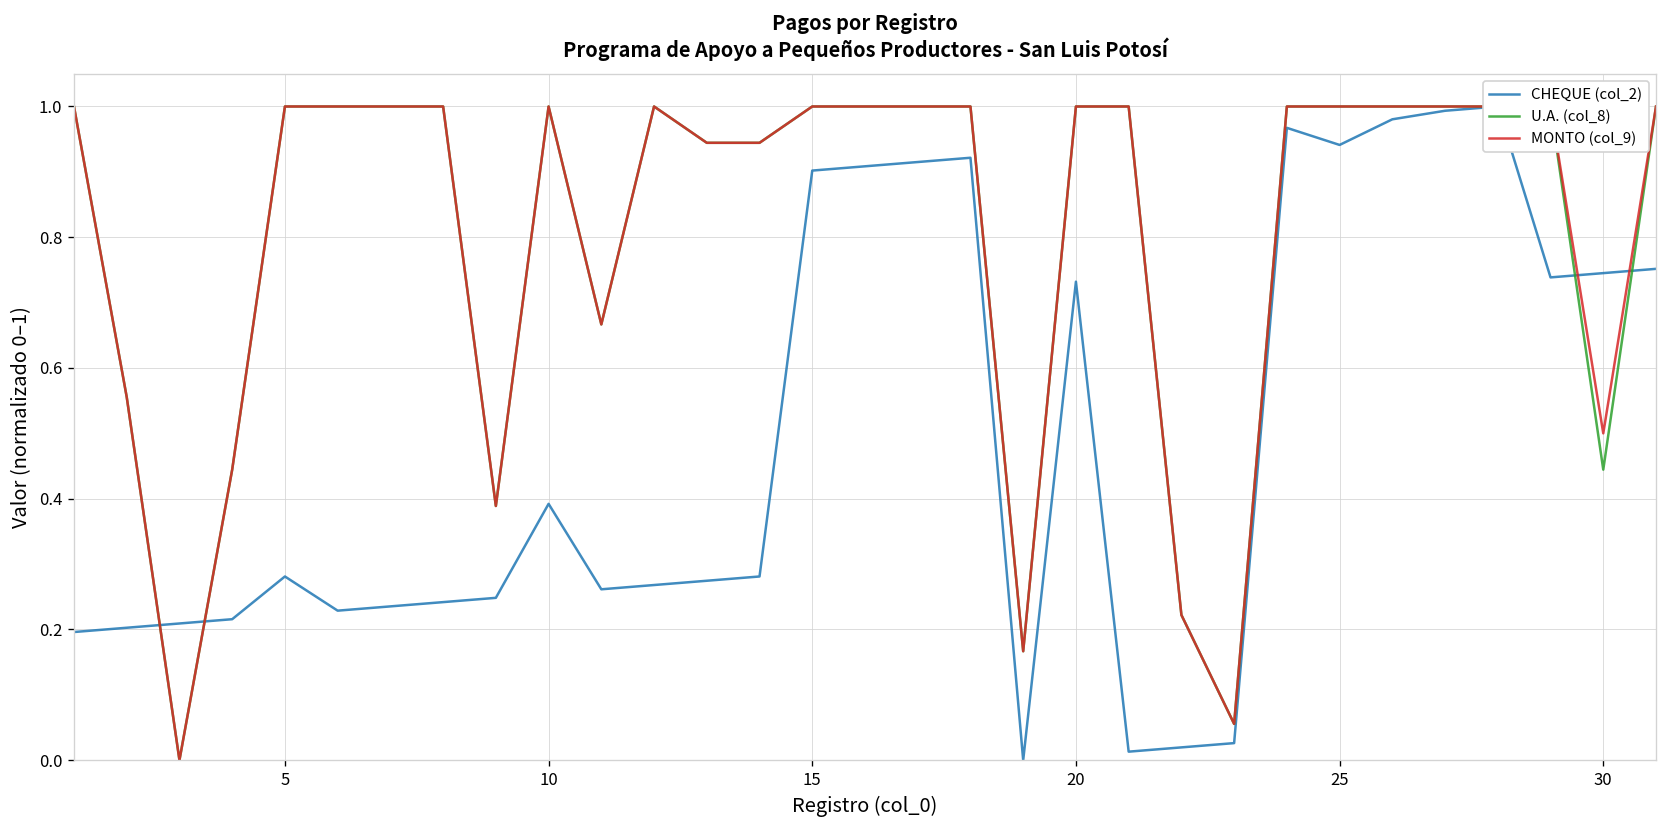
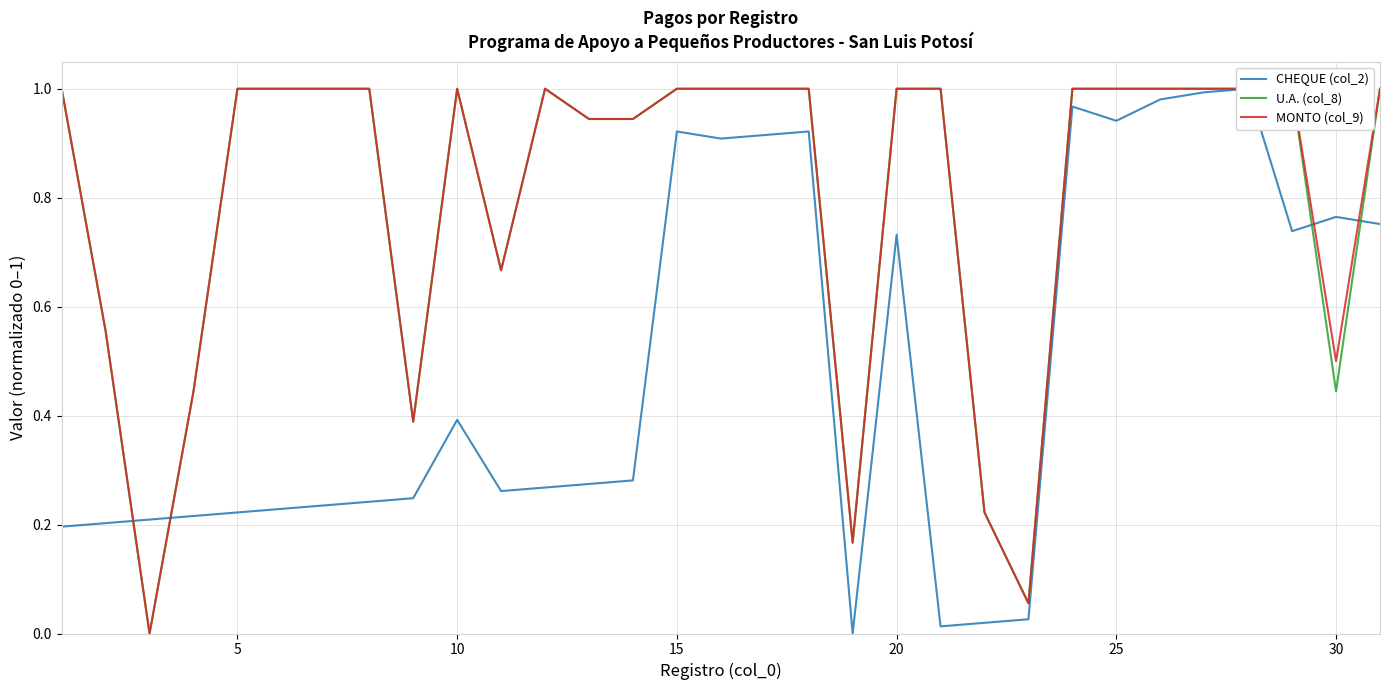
CHEQUE (col_2), 5: 0.28 -> 0.22
CHEQUE (col_2), 15: 0.90 -> 0.92
CHEQUE (col_2), 30: 0.75 -> 0.76
